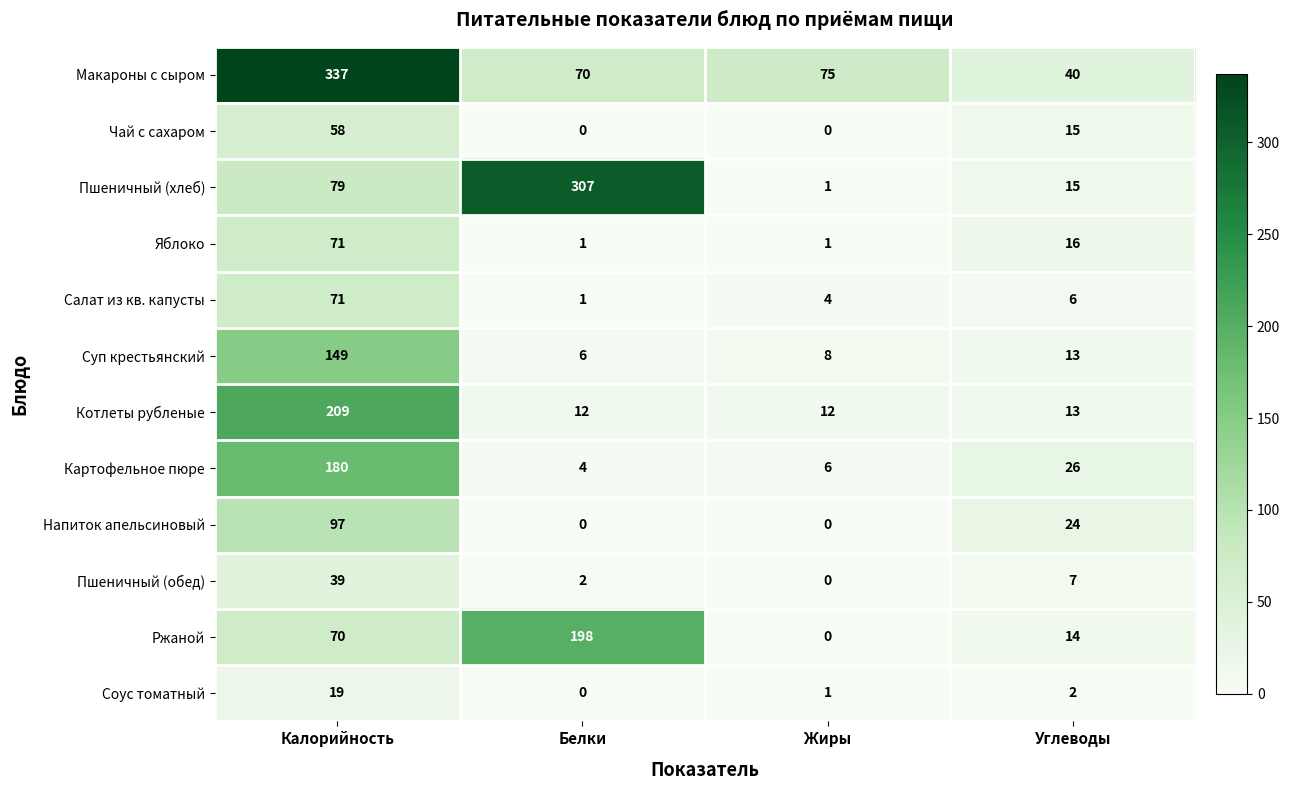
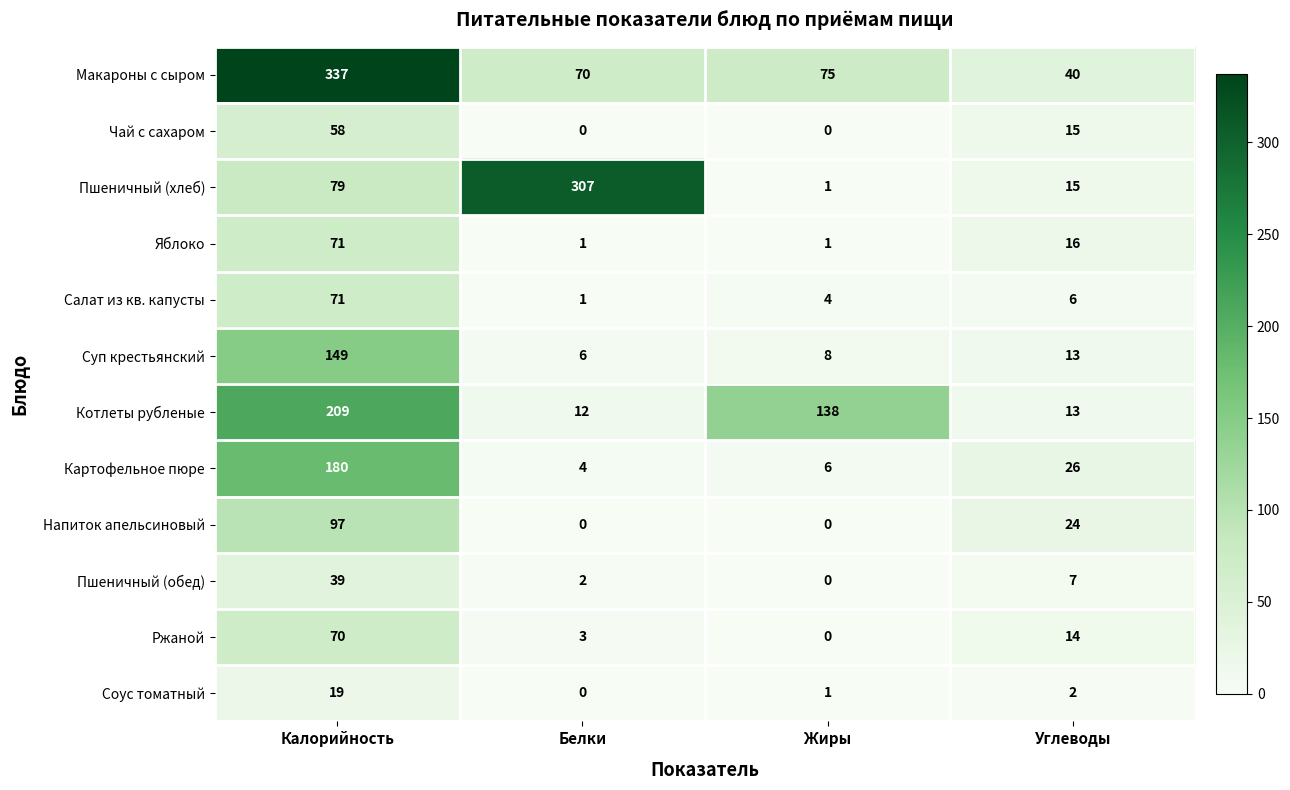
Котлеты рубленые, Жиры: 12 -> 138
Ржаной, Белки: 198 -> 3
